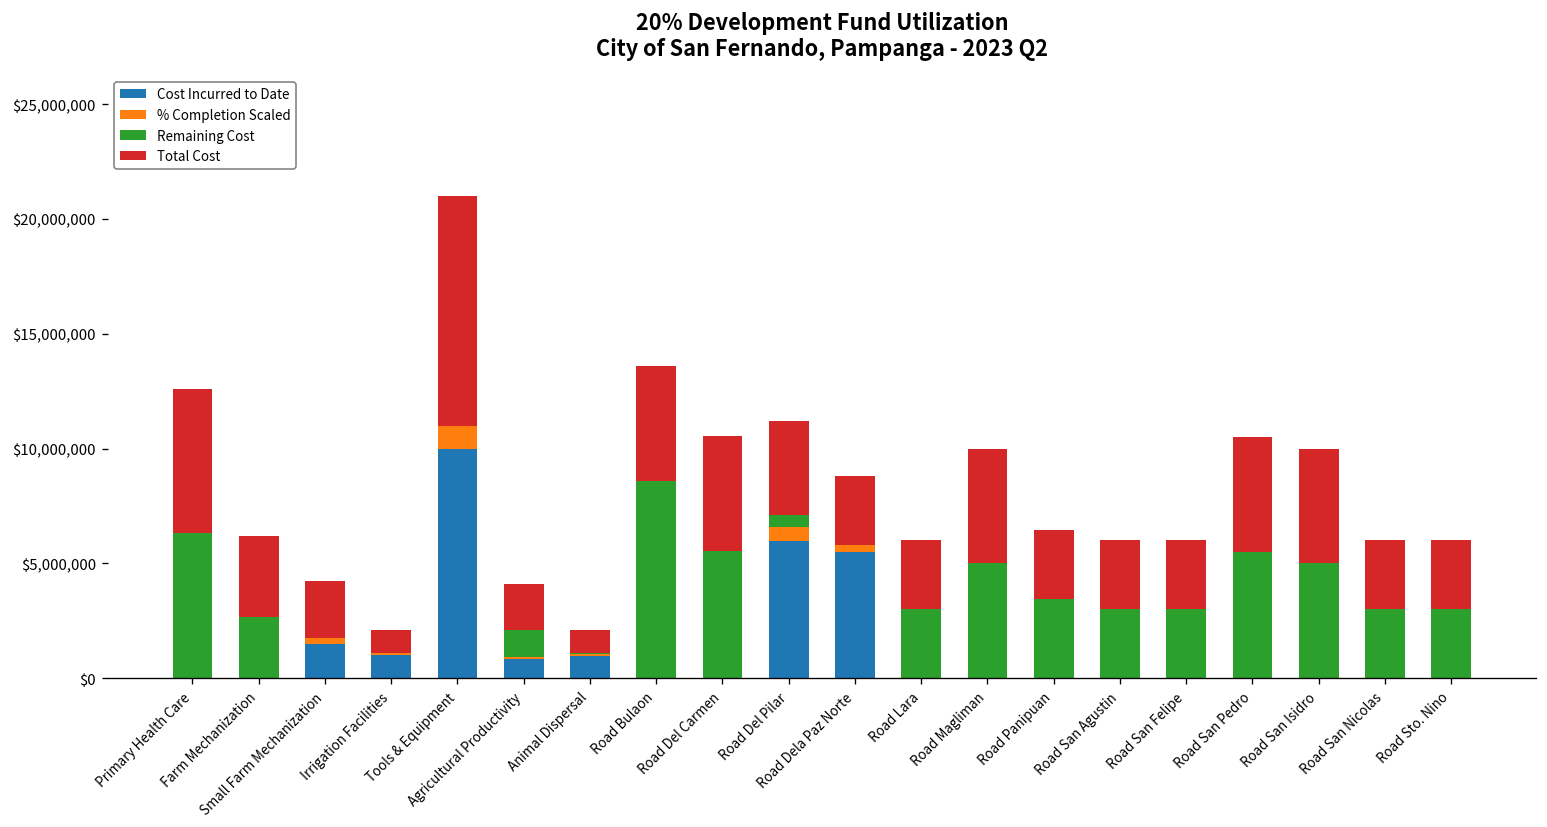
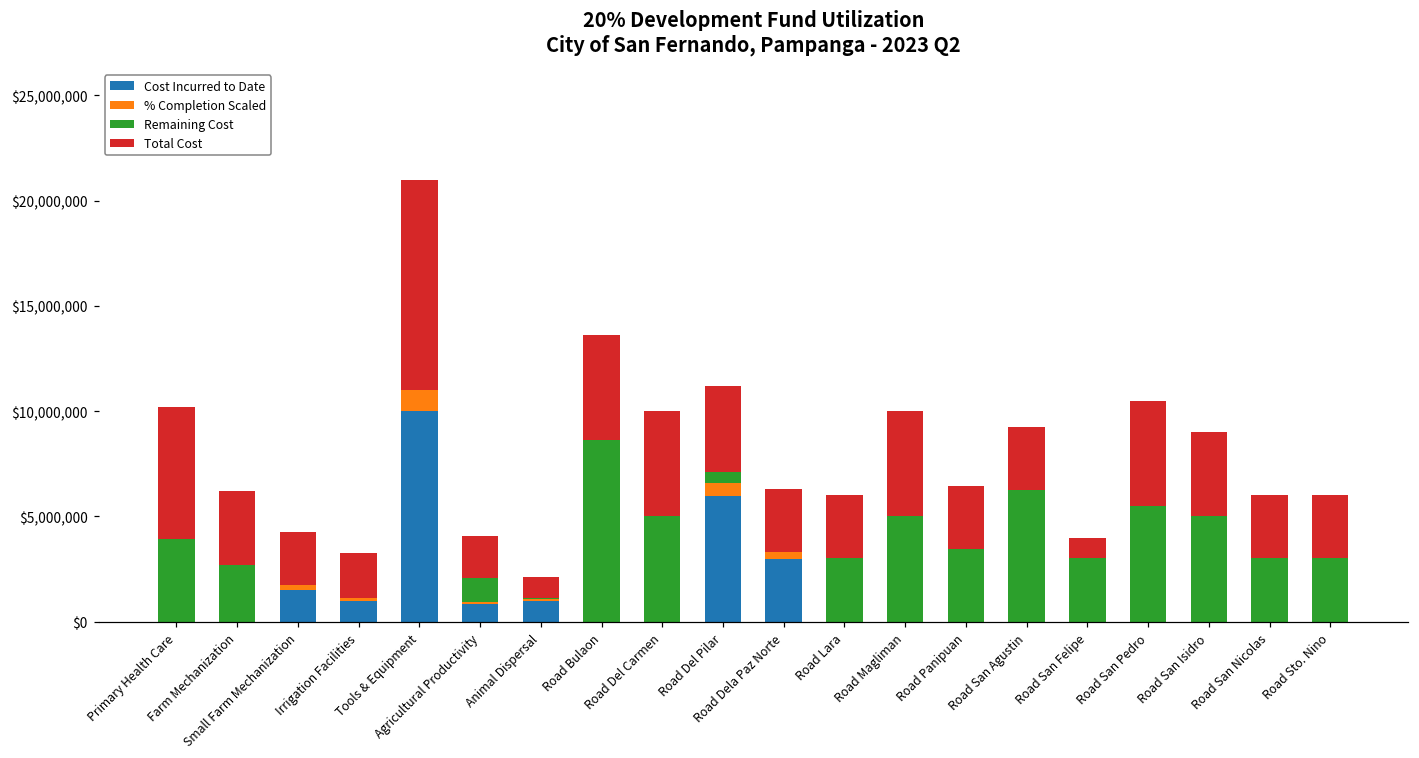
Remaining Cost, Primary Health Care: $6,300,000 -> $3,900,000
Total Cost, Irrigation Facilities: $1,000,000 -> $2,200,000
Remaining Cost, Road Del Carmen: $5,500,000 -> $5,000,000
Cost Incurred to Date, Road Dela Paz Norte: $5,500,000 -> $3,000,000
Remaining Cost, Road San Agustin: $3,000,000 -> $6,300,000
Total Cost, Road San Felipe: $3,000,000 -> $1,000,000
Total Cost, Road San Isidro: $5,000,000 -> $4,000,000
